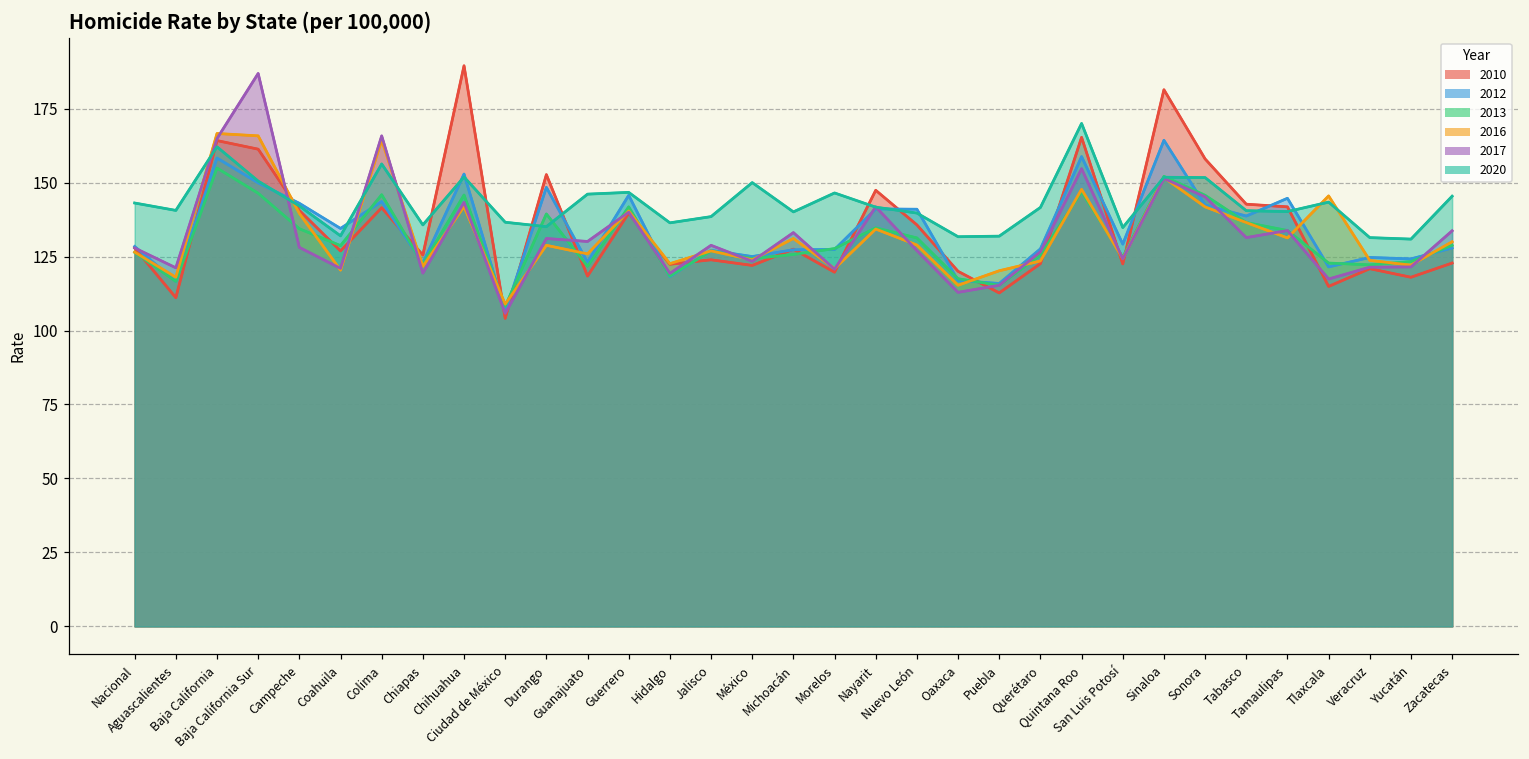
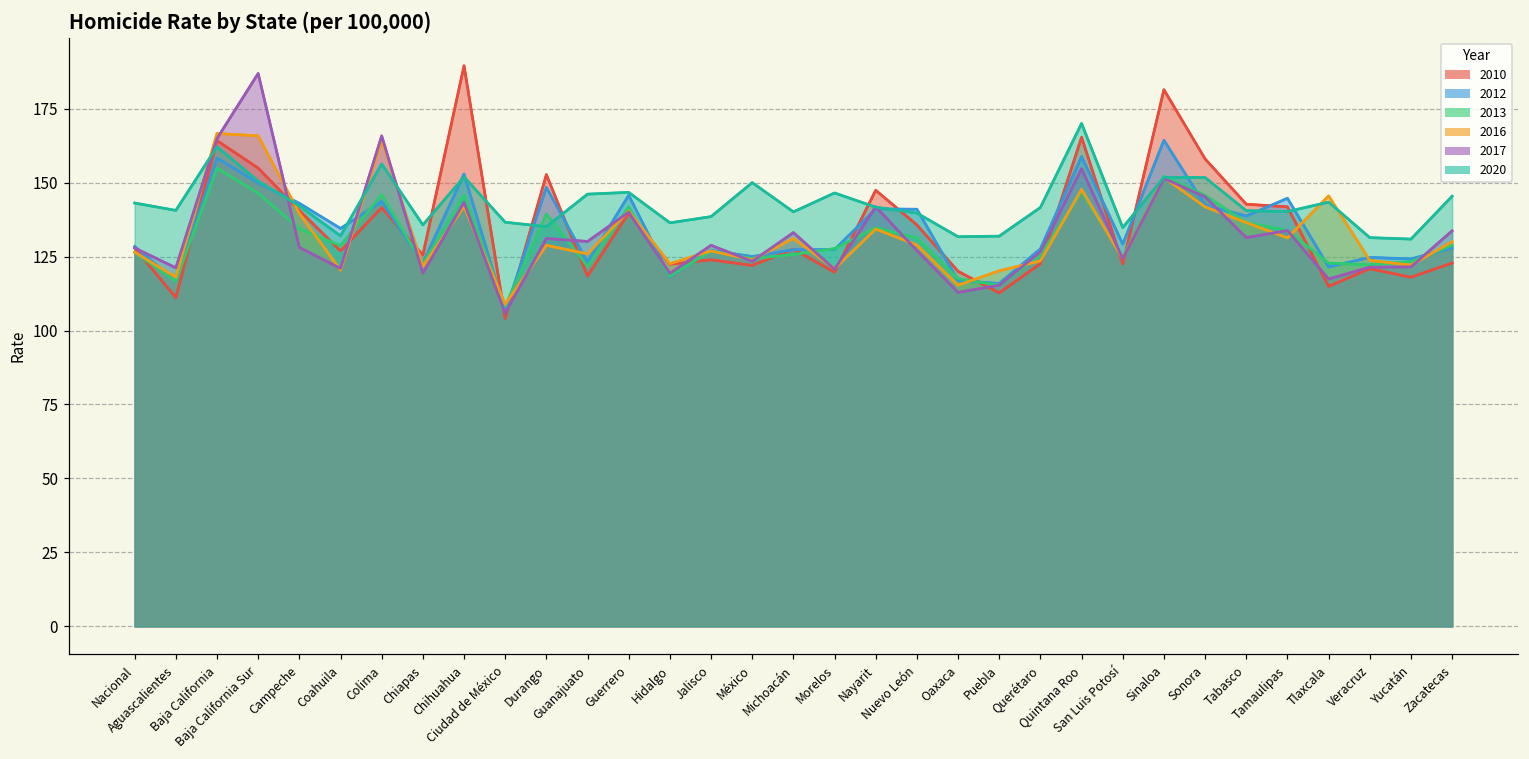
2010, Baja California Sur: 161 -> 155
